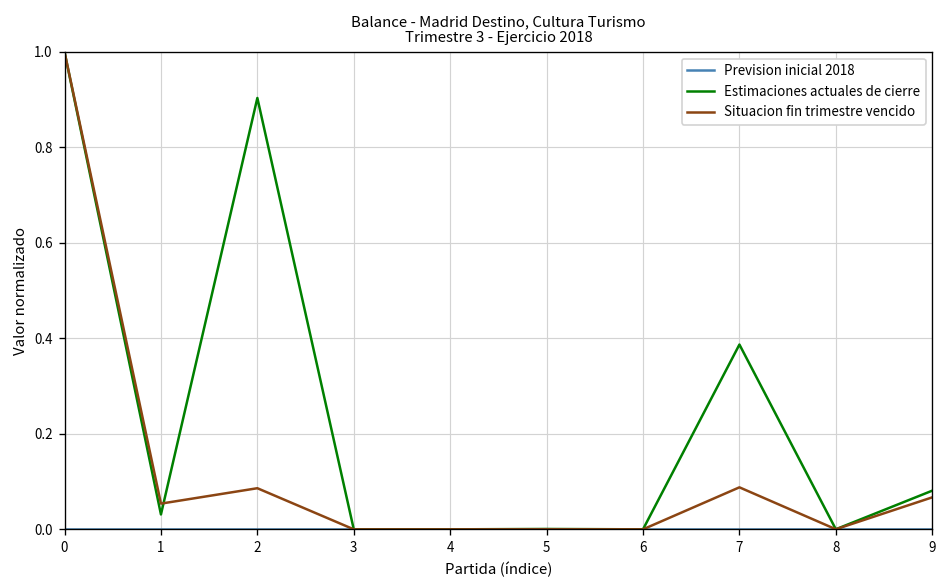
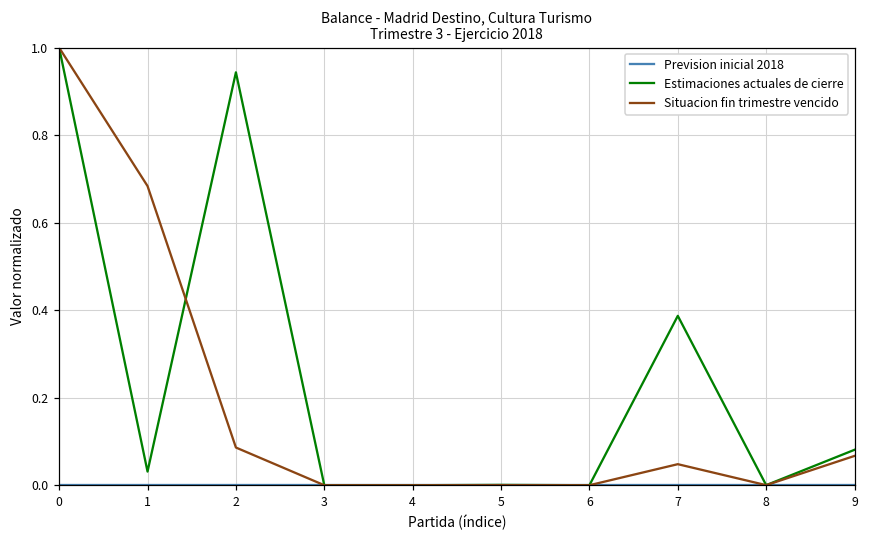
Situacion fin trimestre vencido, 1: 0.05 -> 0.68
Estimaciones actuales de cierre, 2: 0.90 -> 0.94
Situacion fin trimestre vencido, 7: 0.09 -> 0.05
